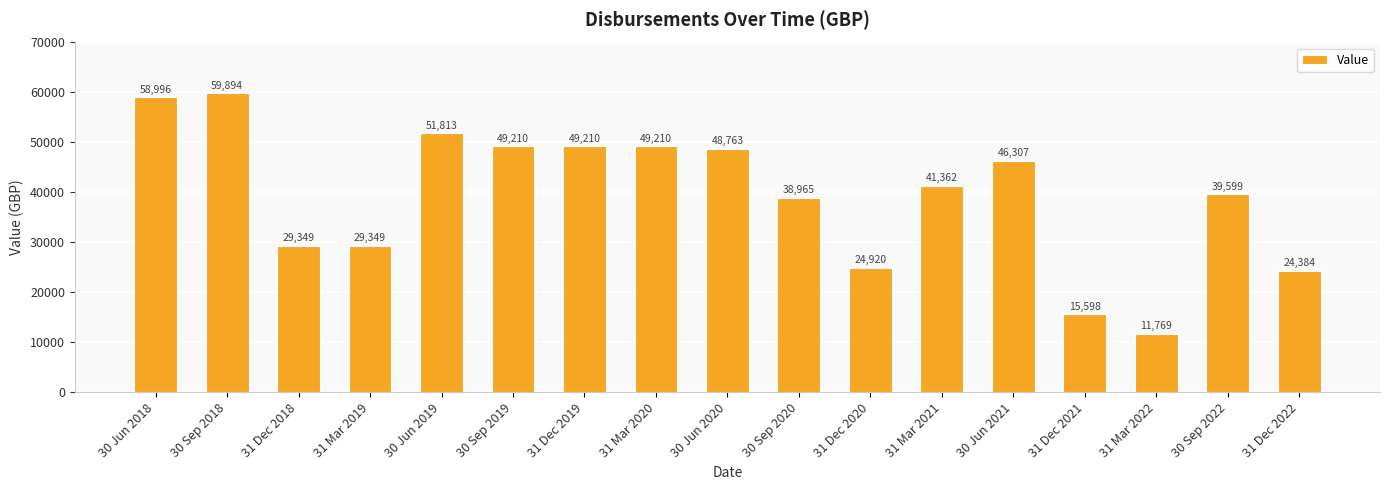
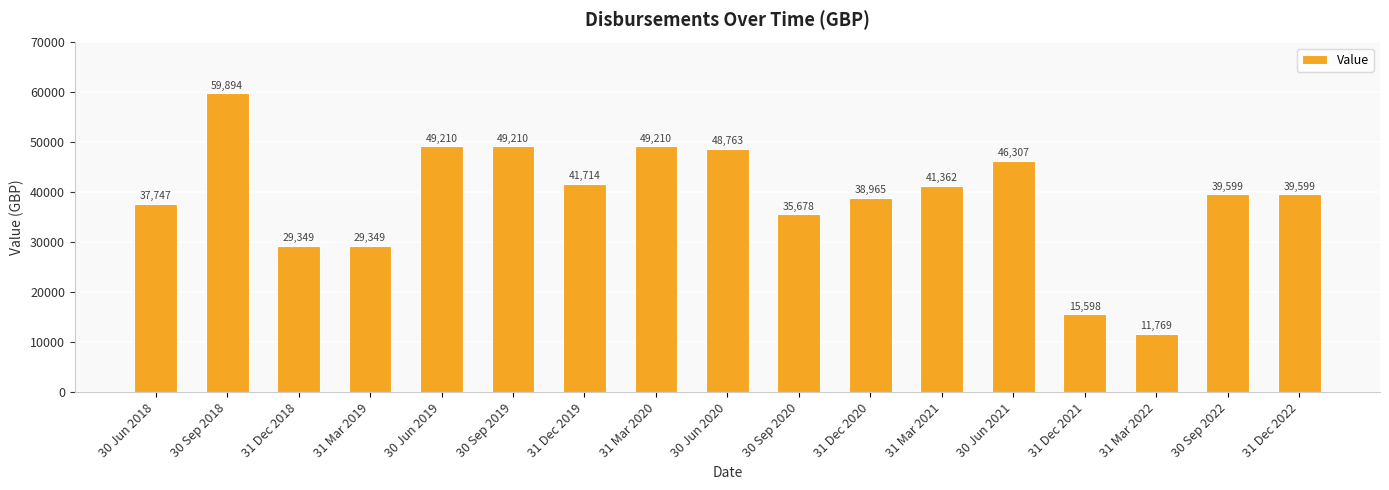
30 Jun 2018: 58,996 -> 37,747
30 Jun 2019: 51,813 -> 49,210
31 Dec 2019: 49,210 -> 41,714
30 Sep 2020: 38,965 -> 35,678
31 Dec 2020: 24,920 -> 38,965
31 Dec 2022: 24,384 -> 39,599
